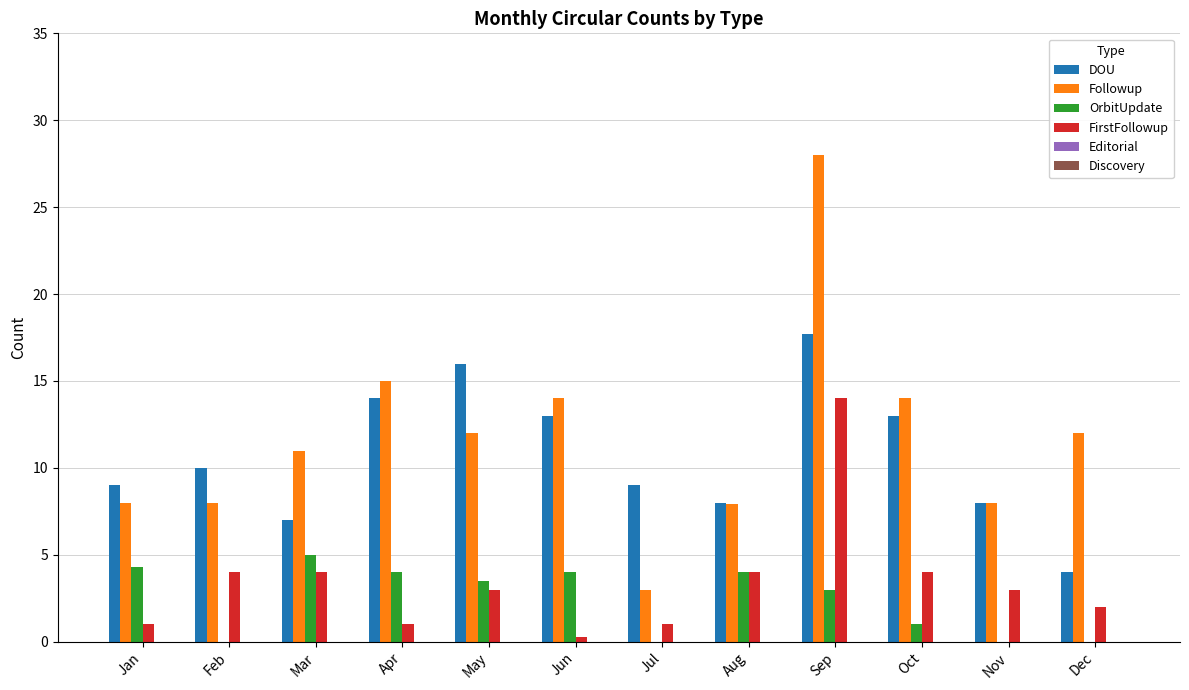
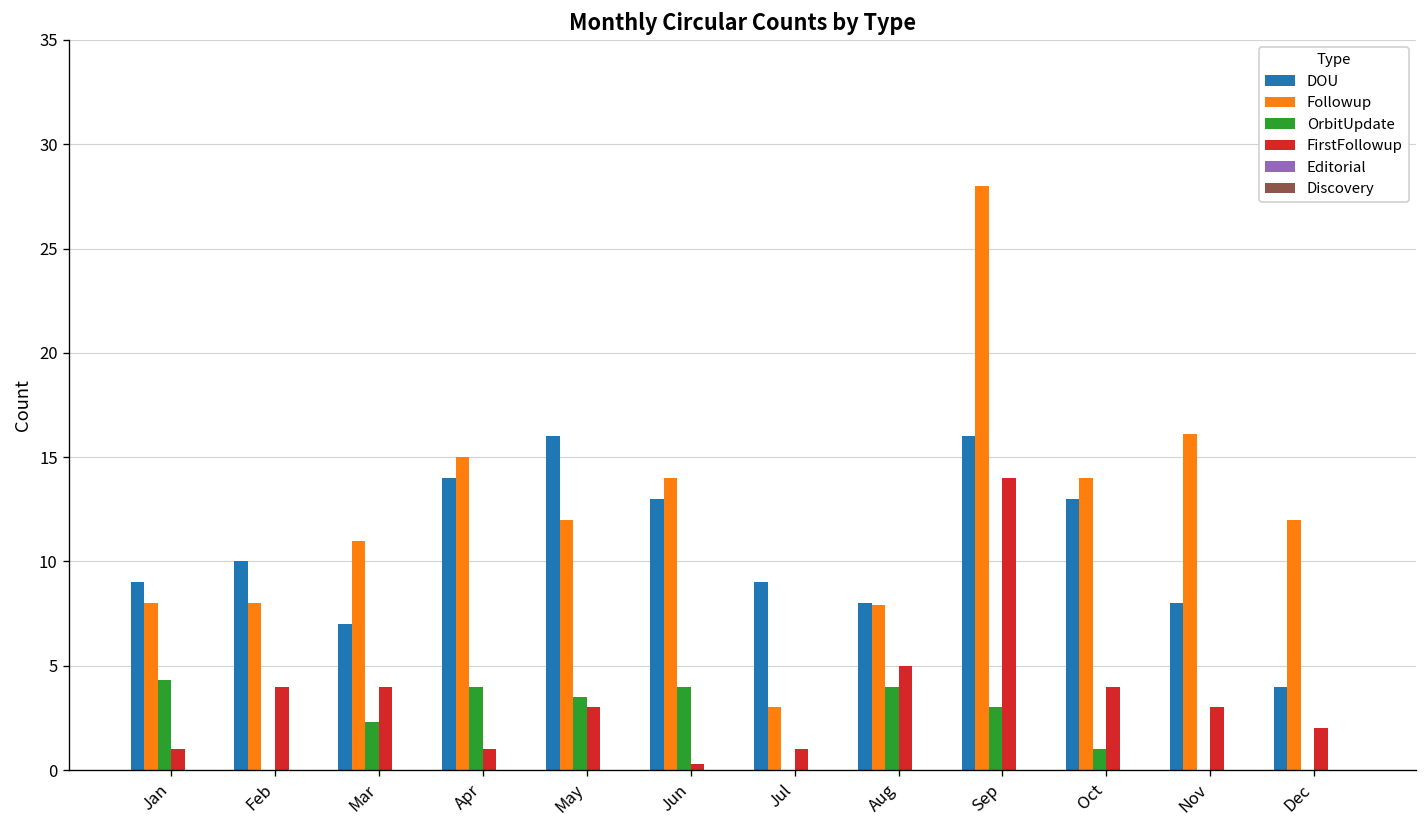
OrbitUpdate, Mar: 5.0 -> 2.3
FirstFollowup, Aug: 4 -> 5
DOU, Sep: 17.7 -> 16.0
Followup, Nov: 8.0 -> 16.1
